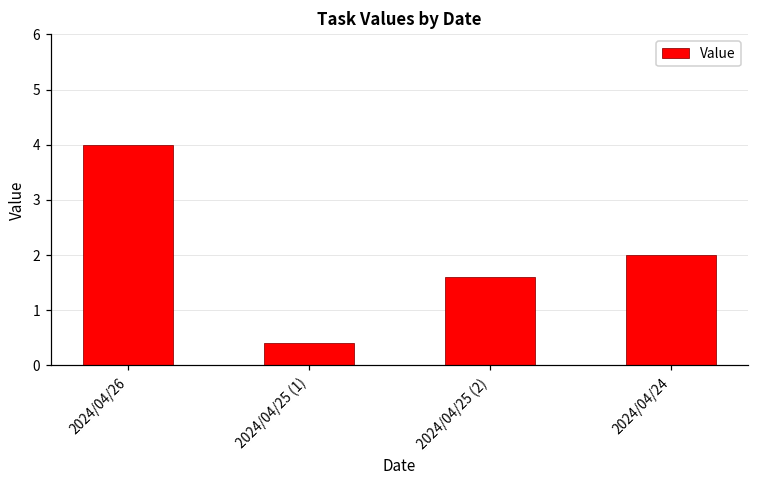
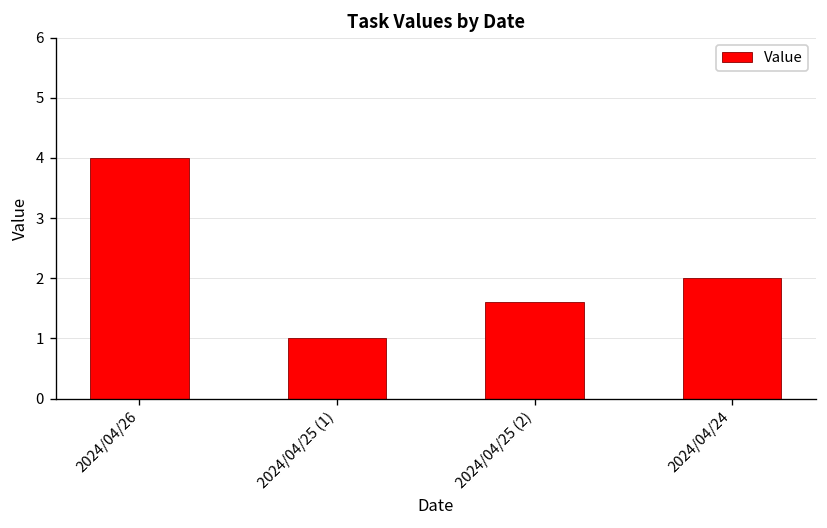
2024/04/25 (1): 0.4 -> 1.0
